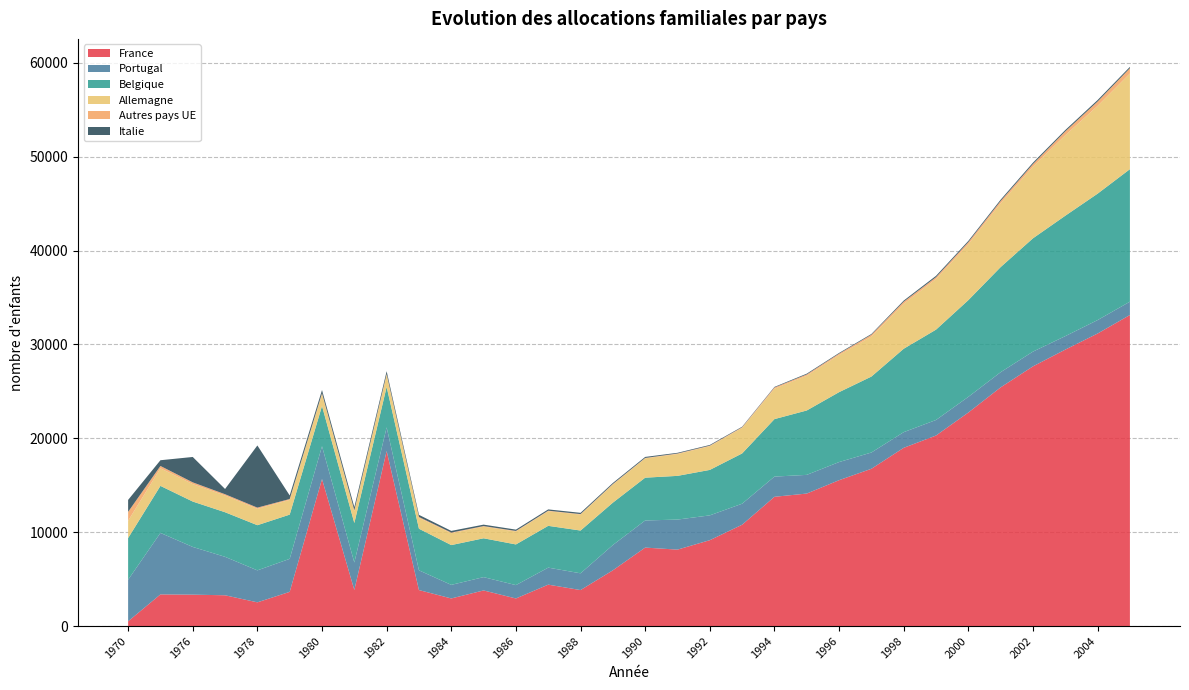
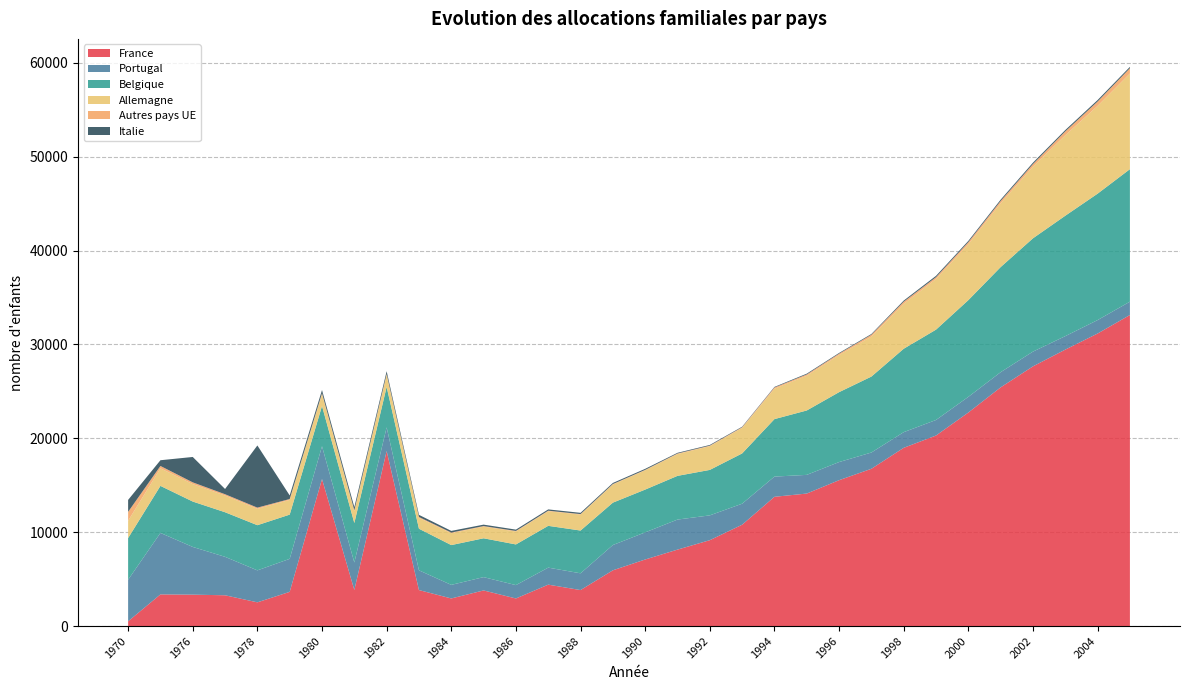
France, 1990: 8000 -> 7000
